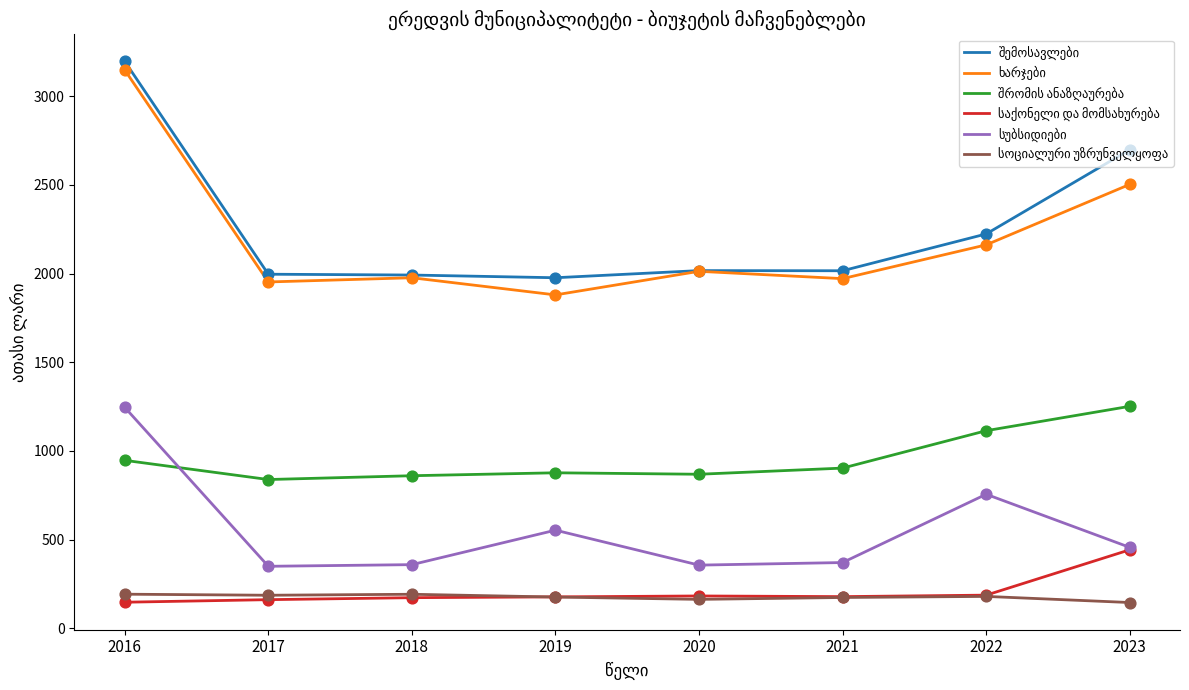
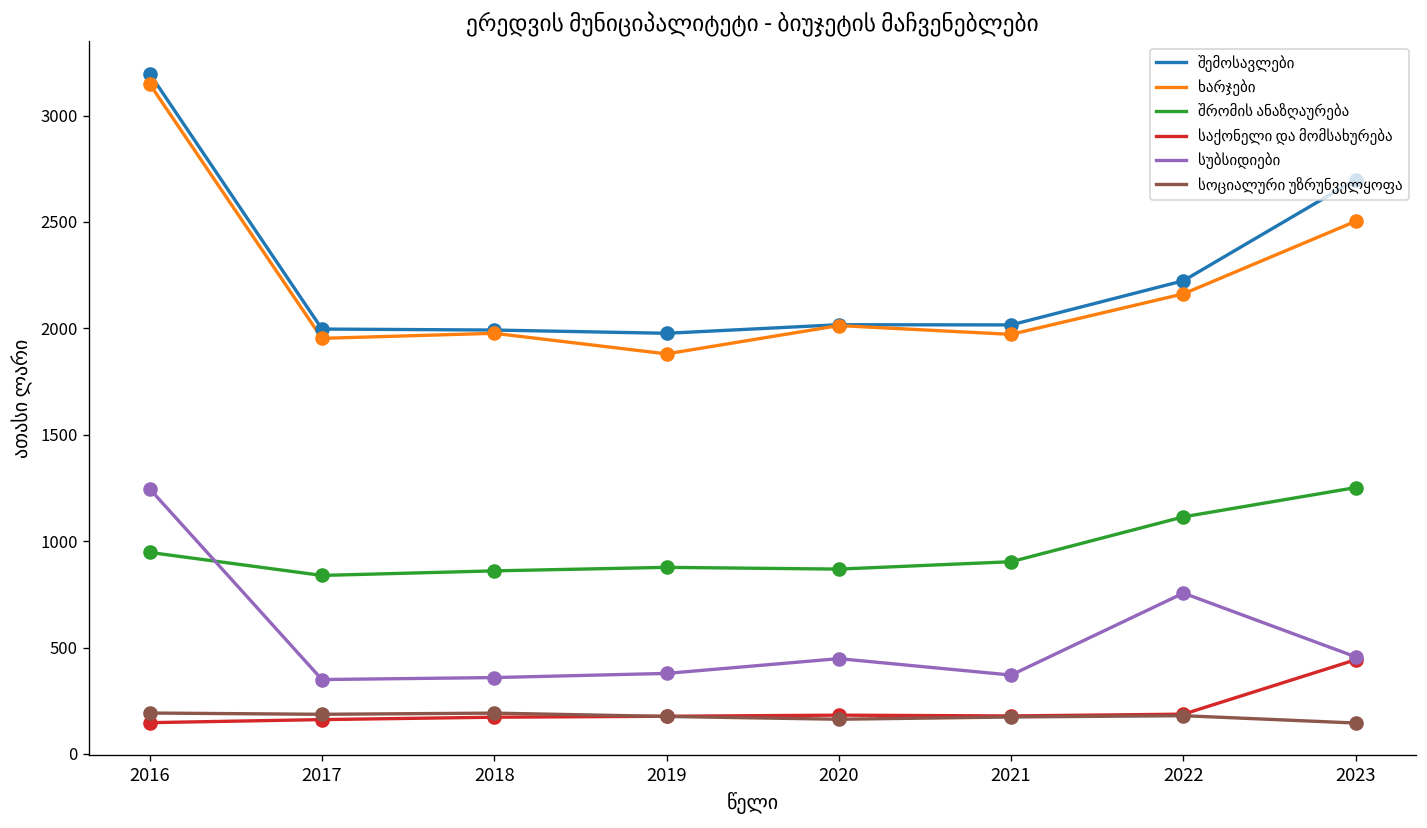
სუბსიდიები, 2019: 550 -> 380
სუბსიდიები, 2020: 360 -> 450
